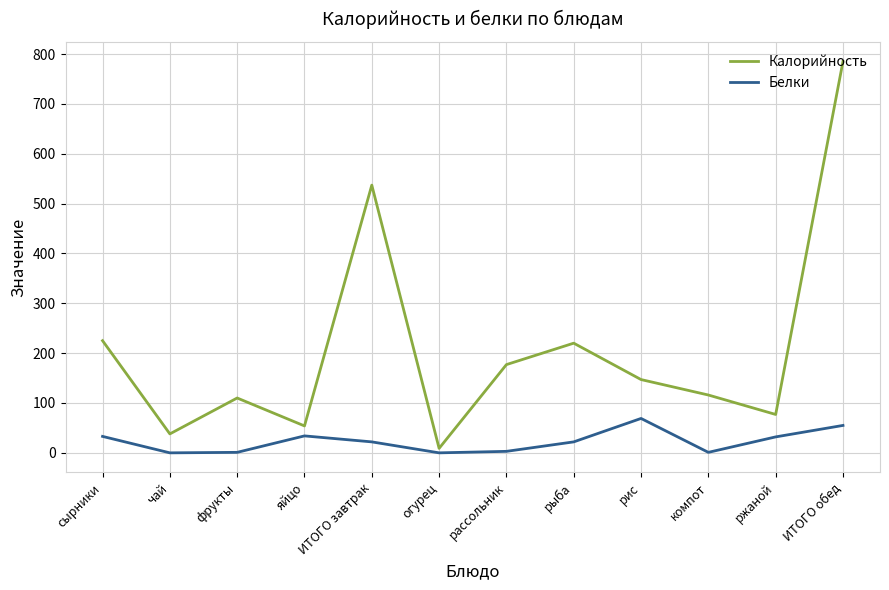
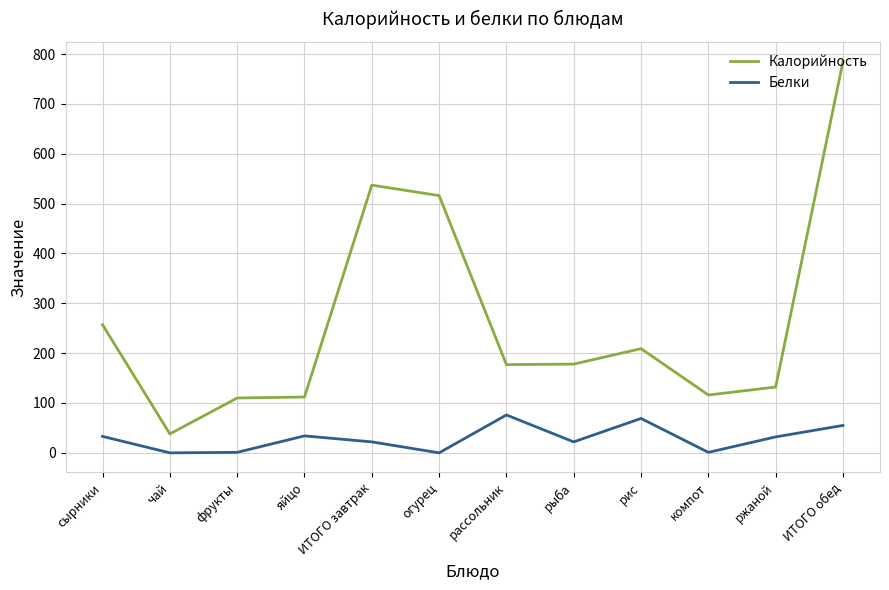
Калорийность, сырники: 230 -> 260
Калорийность, яйцо: 50 -> 110
Калорийность, огурец: 10 -> 520
Белки, рассольник: 0 -> 80
Калорийность, рыба: 220 -> 180
Калорийность, рис: 150 -> 210
Калорийность, ржаной: 80 -> 130
